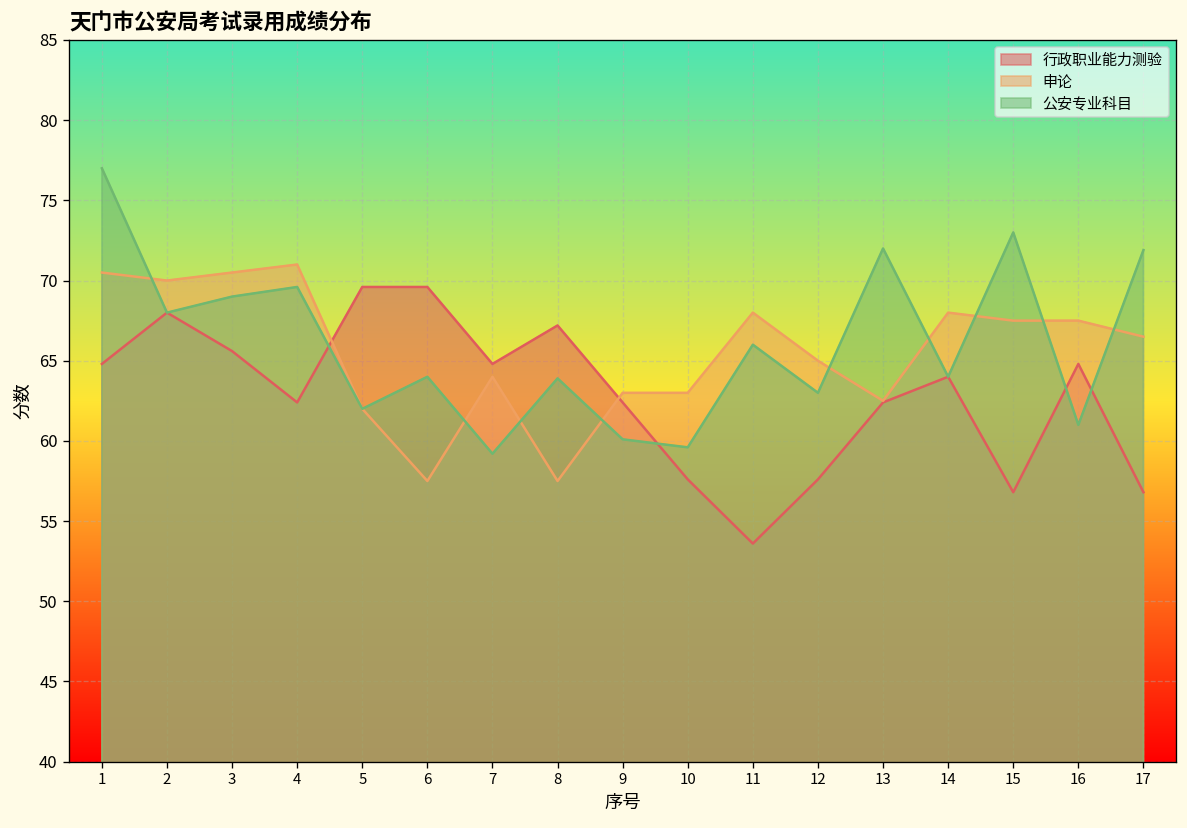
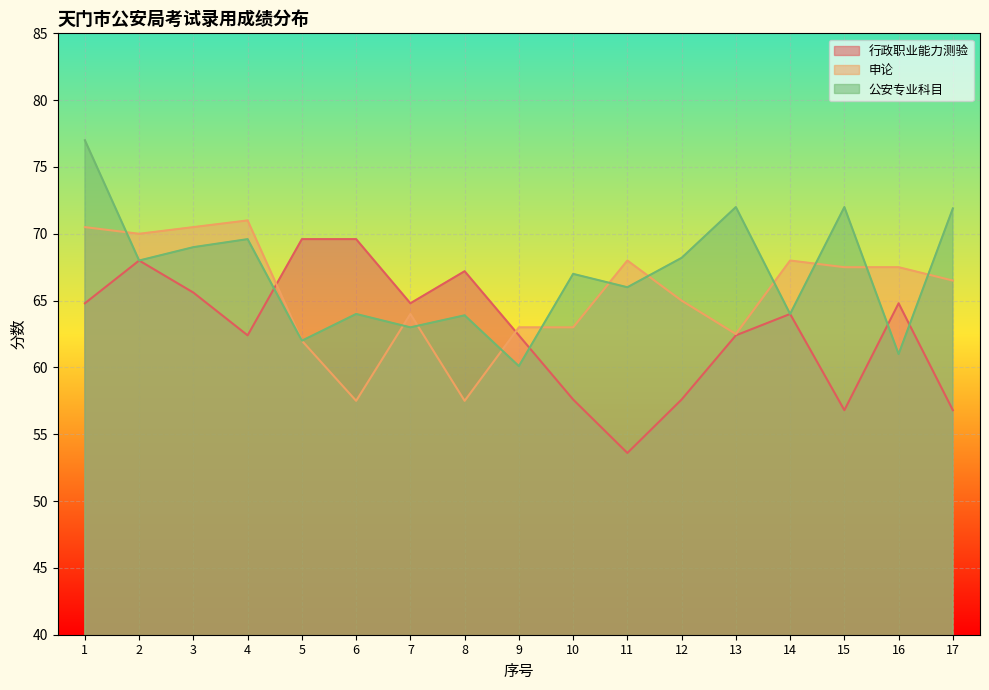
公安专业科目, 7: 59.2 -> 63.0
公安专业科目, 10: 59.6 -> 67.0
公安专业科目, 12: 63.0 -> 68.2
公安专业科目, 15: 73 -> 72
